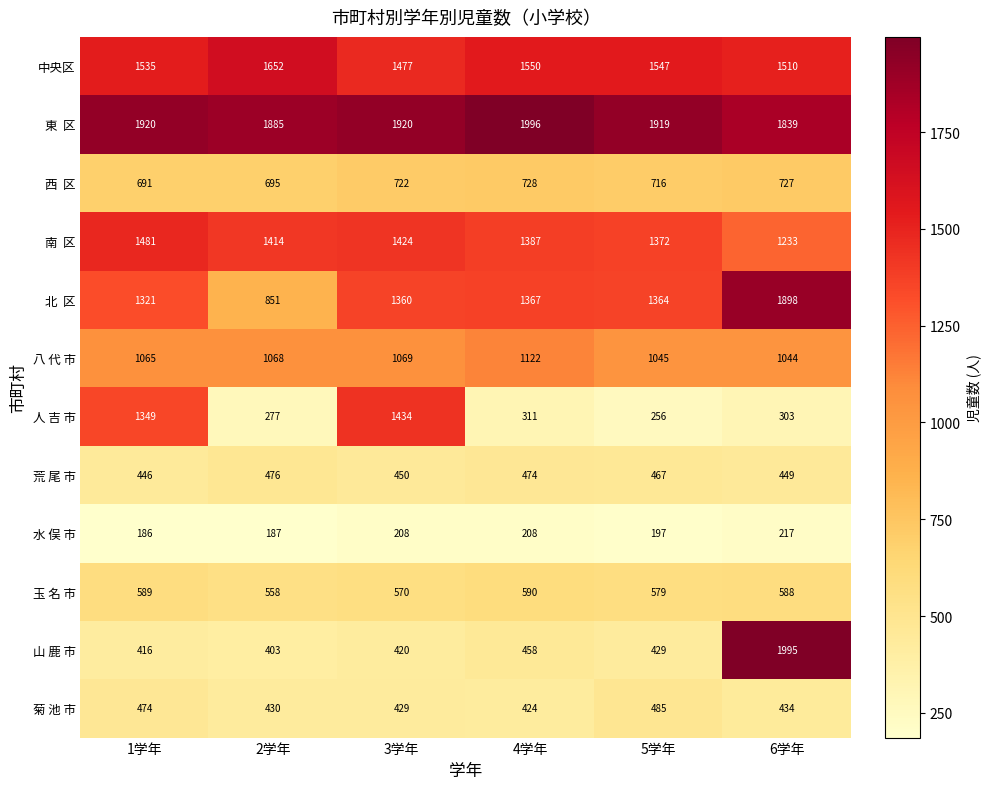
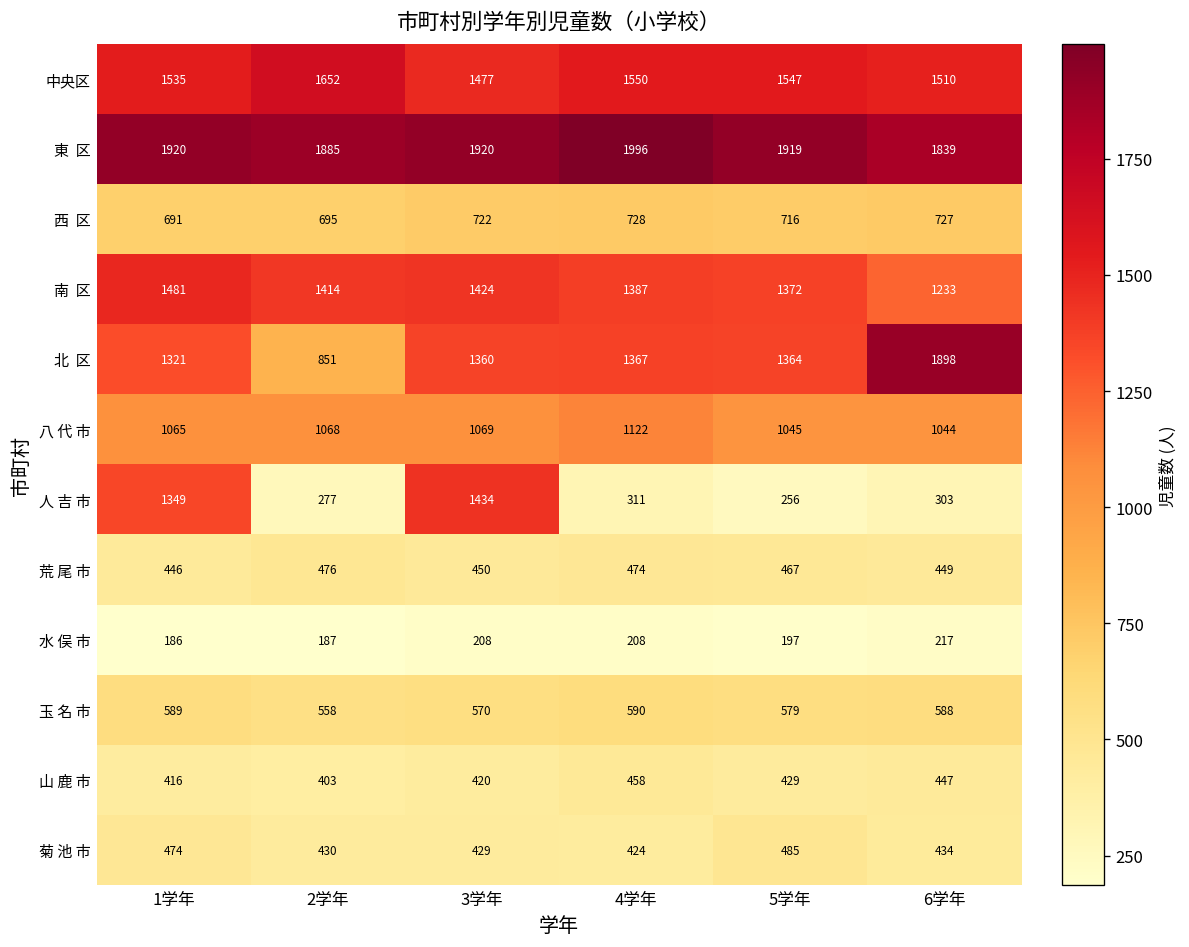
山 鹿 市, 6学年: 1995 -> 447
